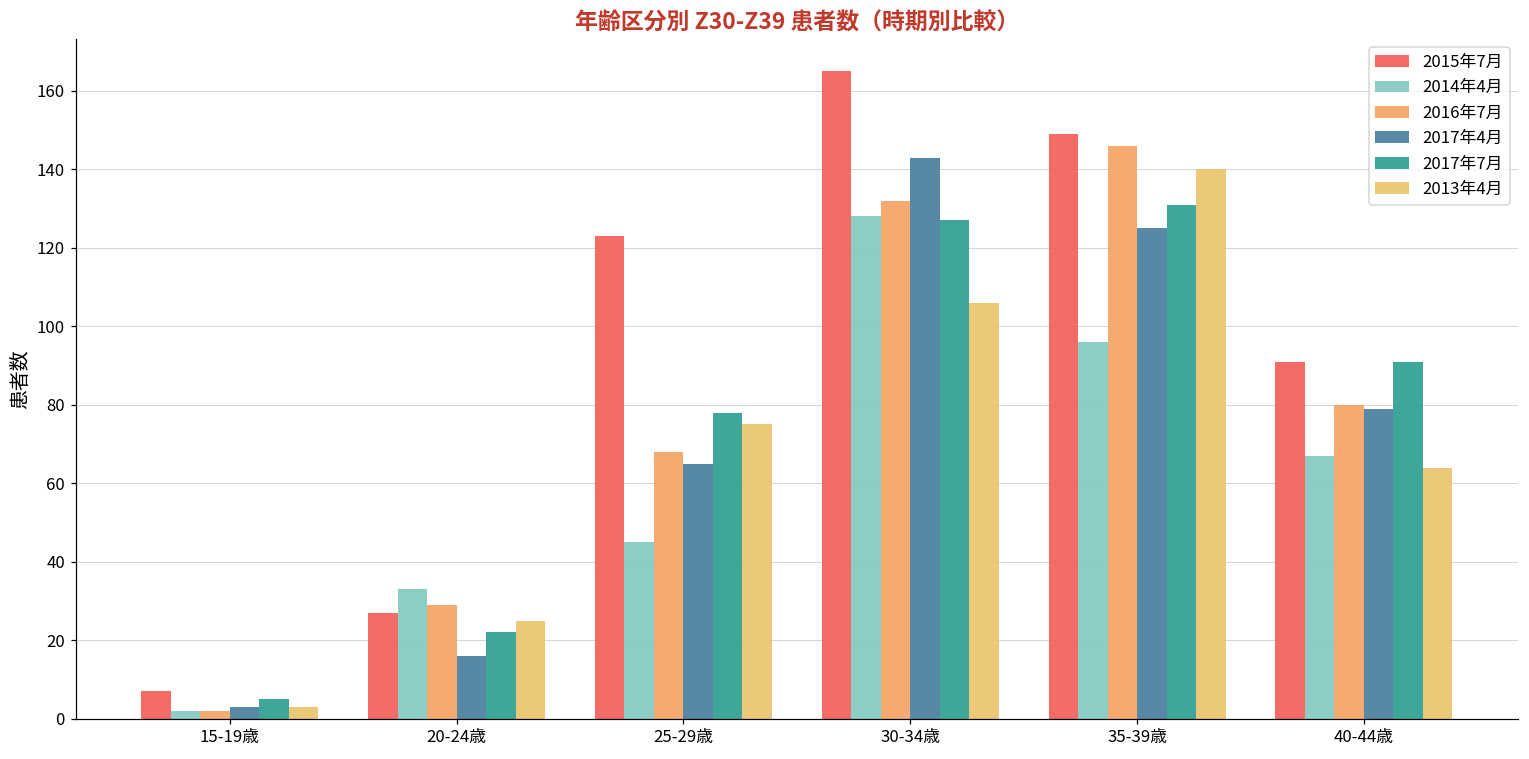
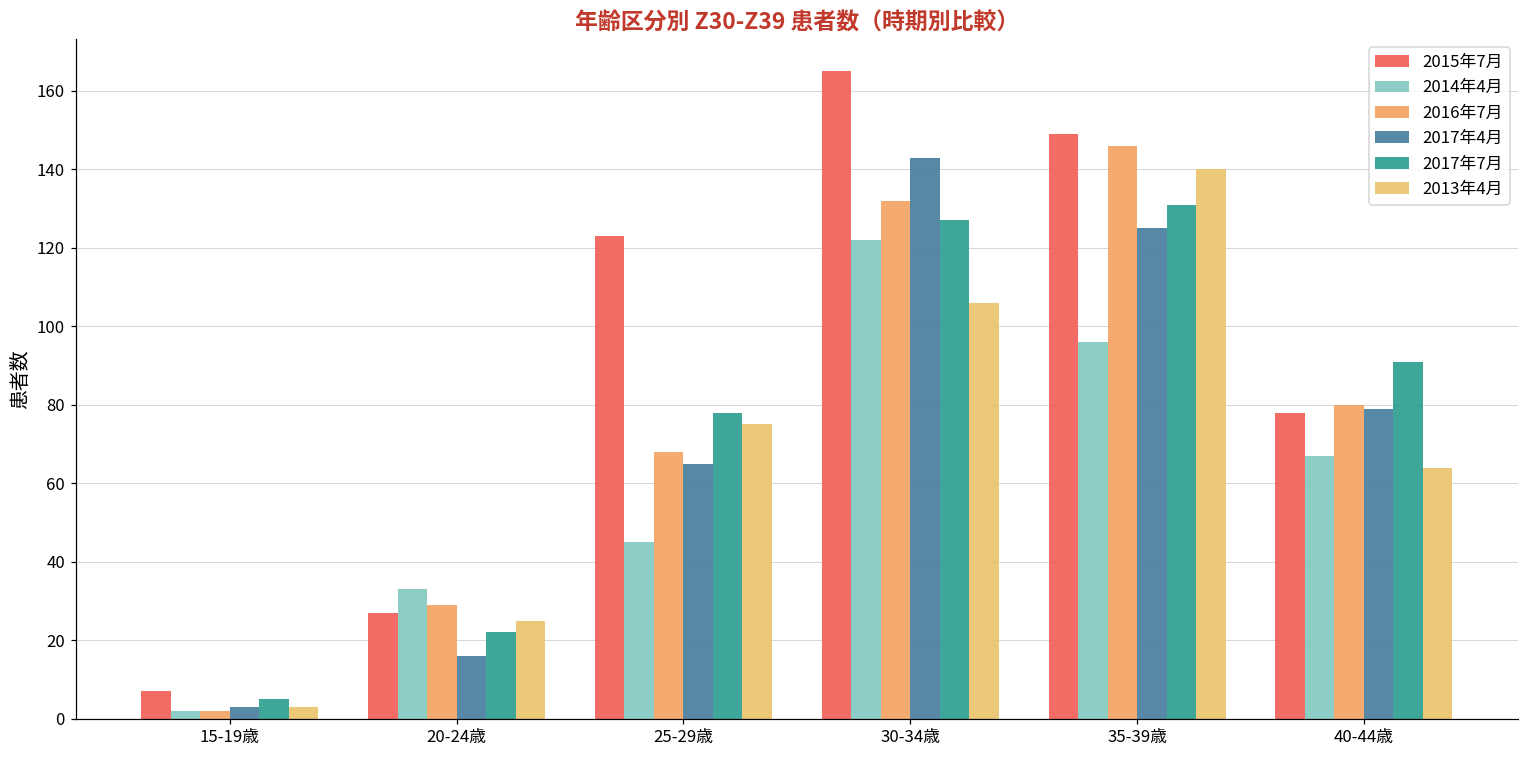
2014年4月, 30-34歳: 128 -> 122
2015年7月, 40-44歳: 91 -> 78
